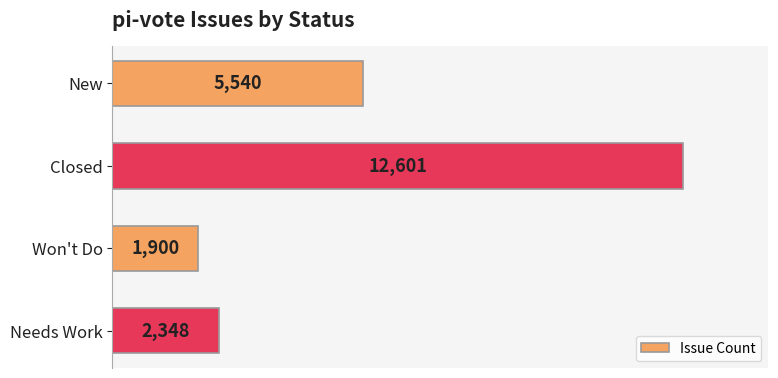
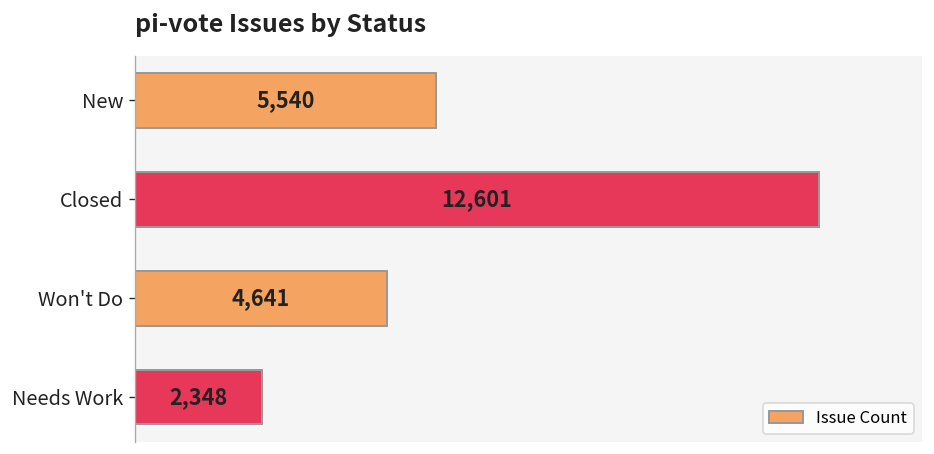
Won't Do: 1,900 -> 4,641
